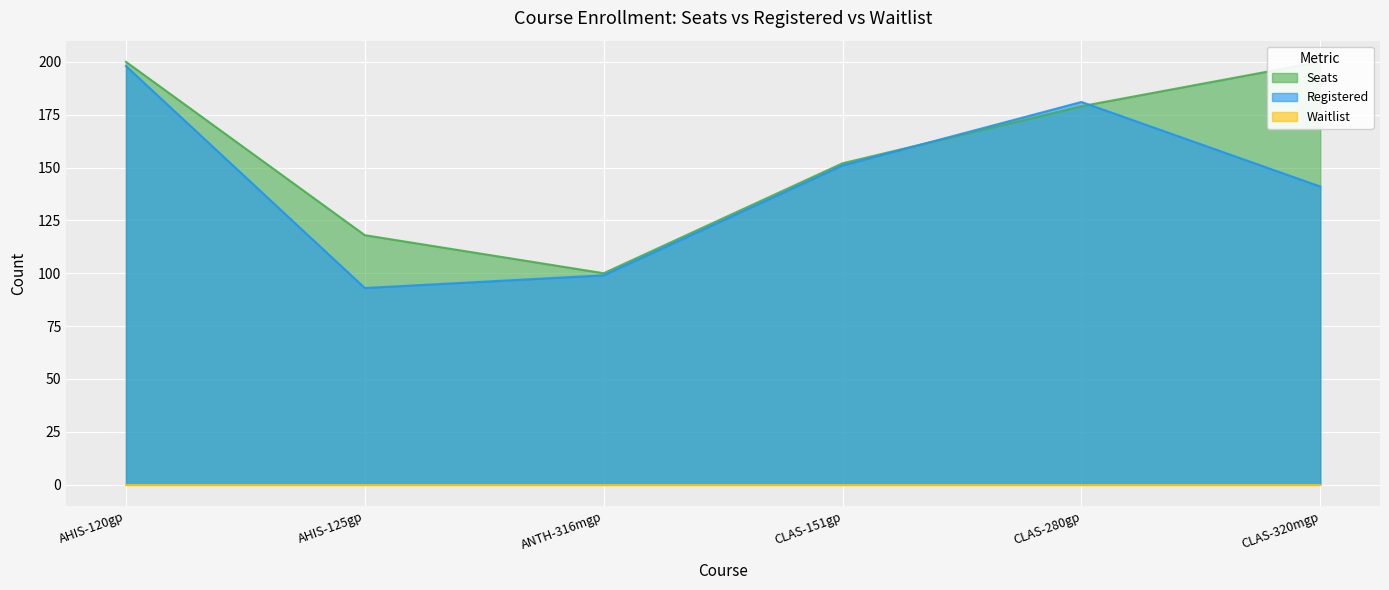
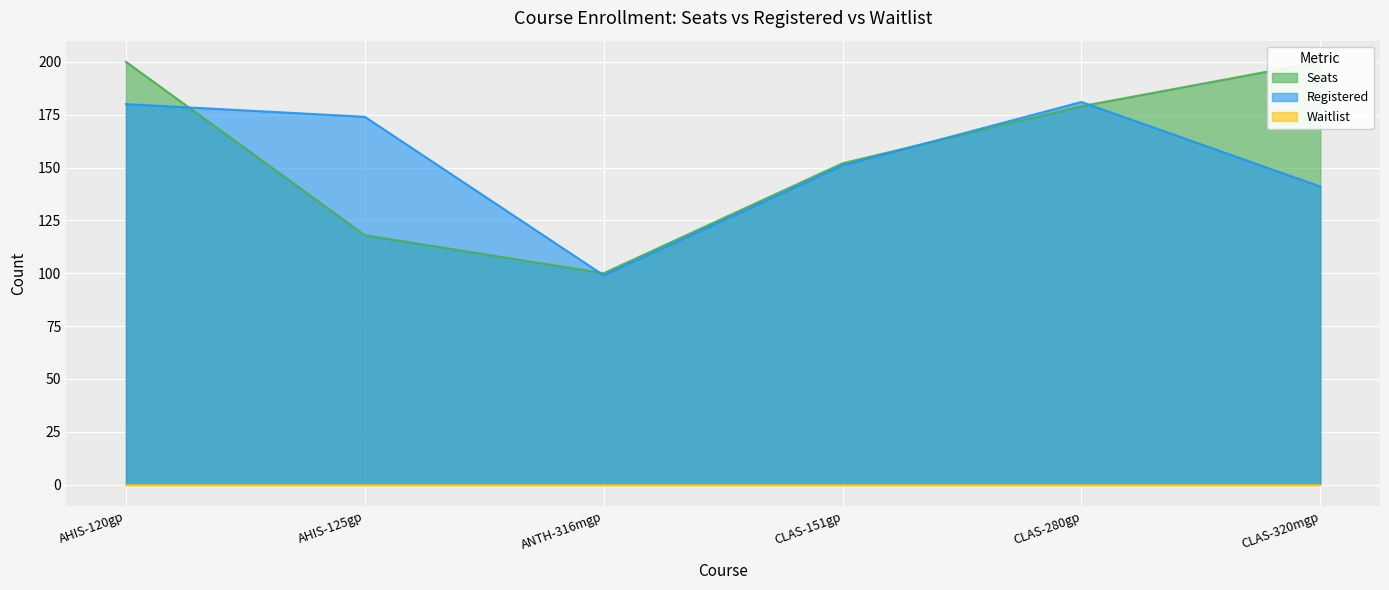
Registered, AHIS-120gp: 198 -> 180
Registered, AHIS-125gp: 93 -> 174
